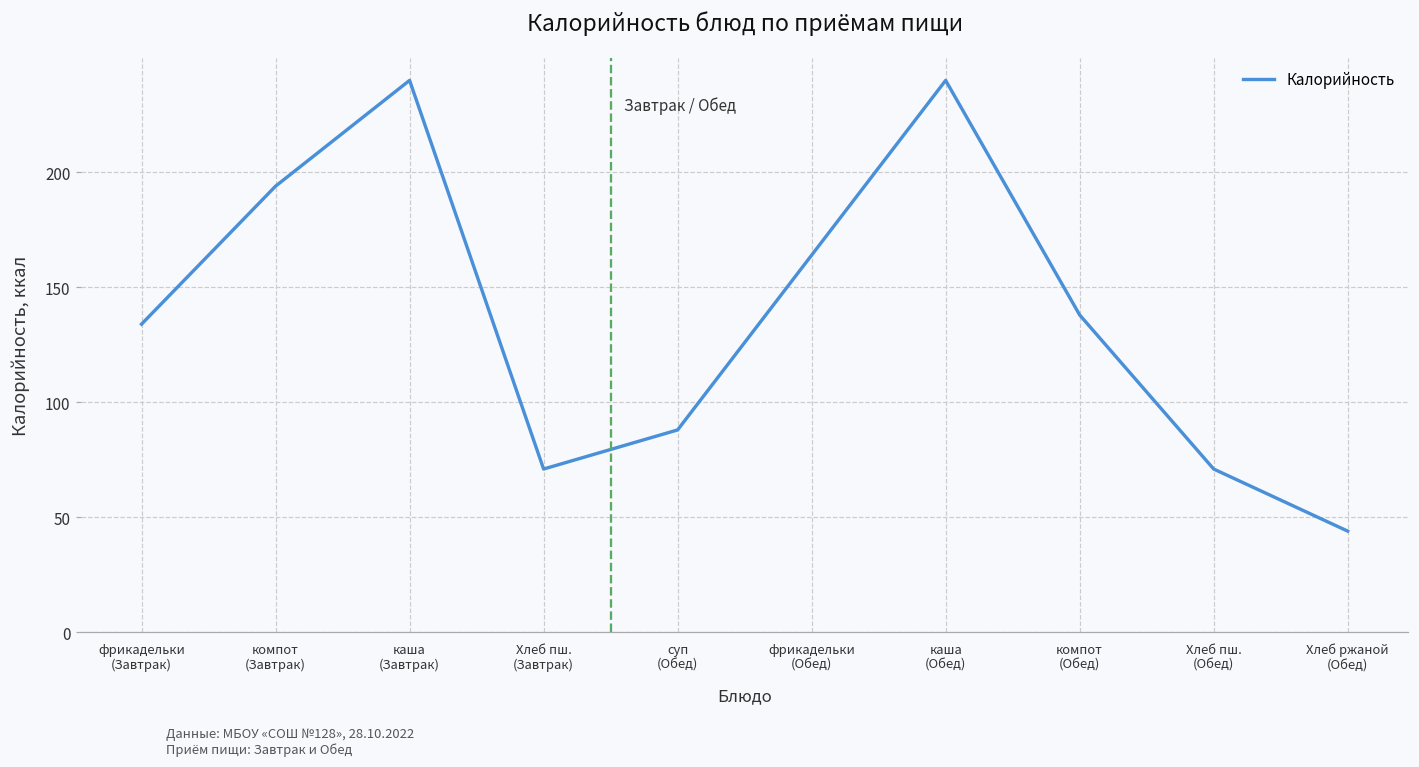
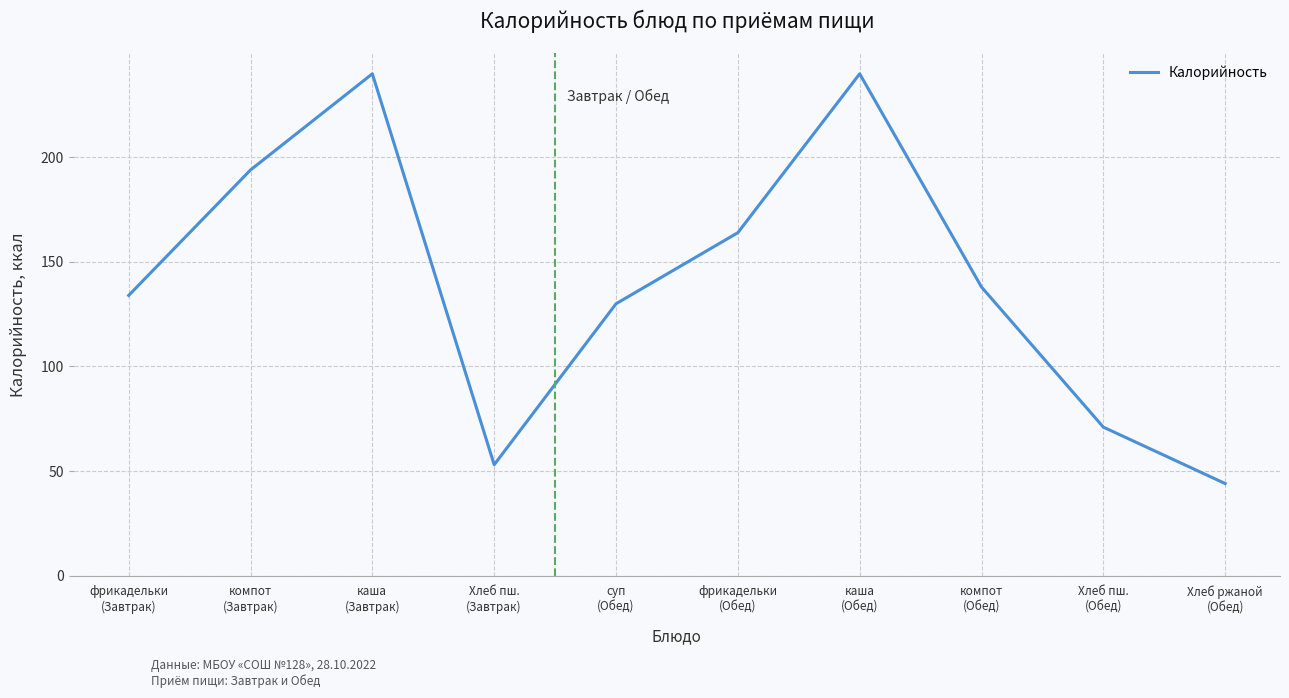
Хлеб пш. (Завтрак): 71 -> 53
суп (Обед): 88 -> 130
